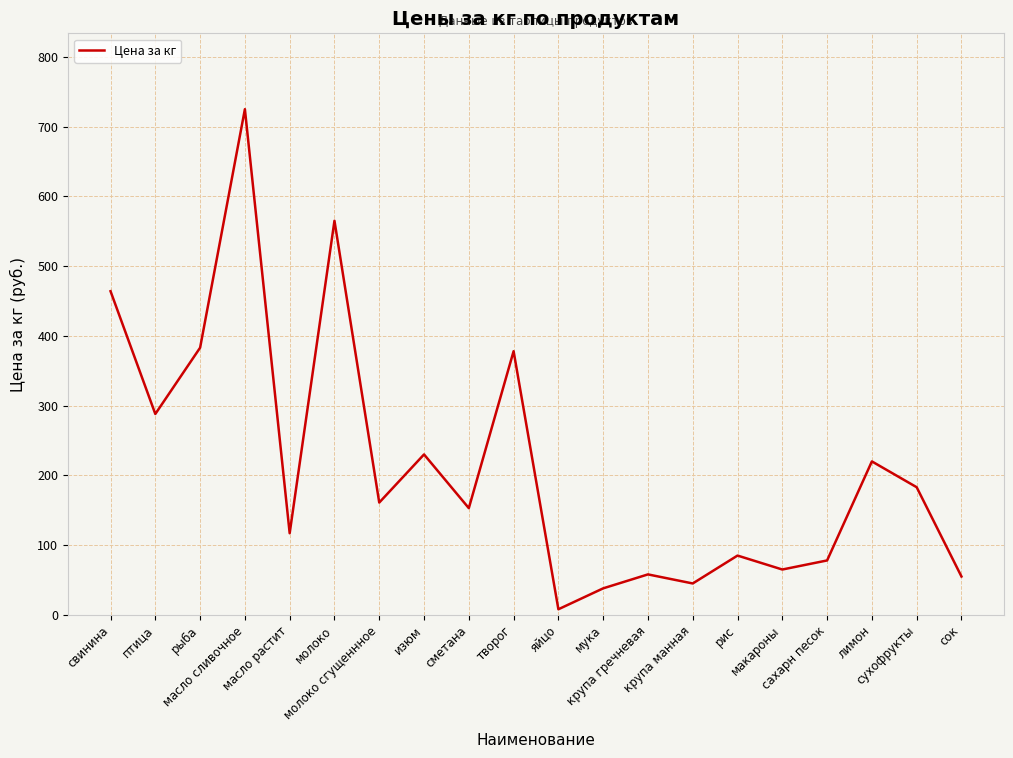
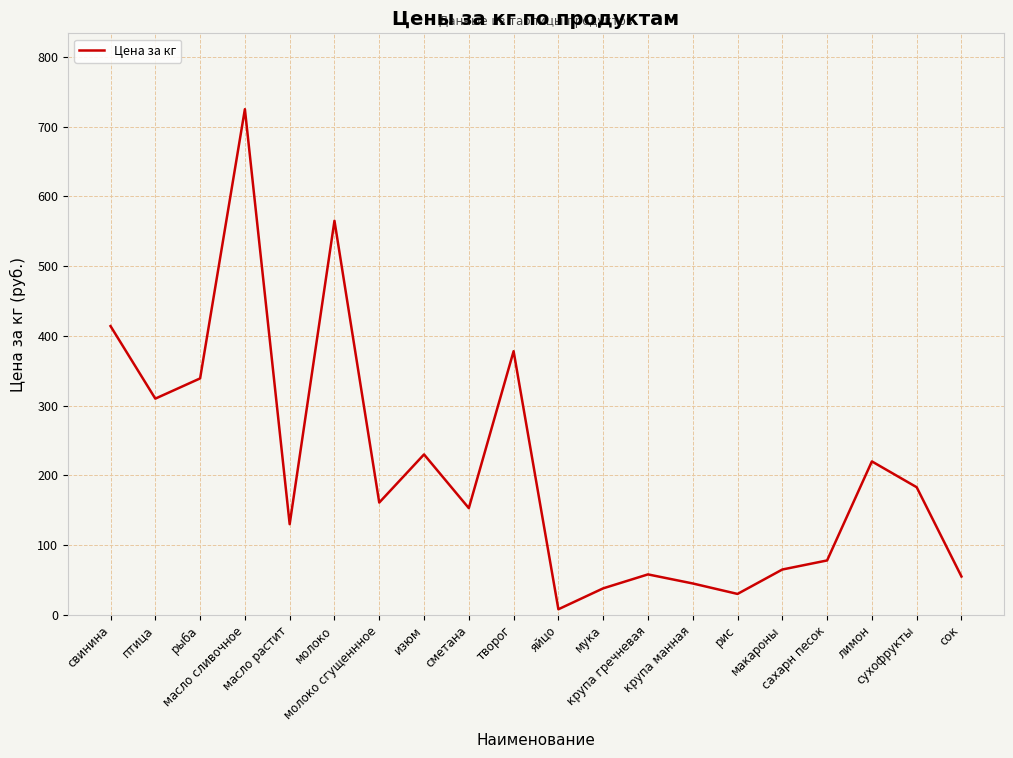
свинина: 460 -> 410
птица: 290 -> 310
рыба: 380 -> 340
масло растит: 120 -> 130
рис: 90 -> 30
